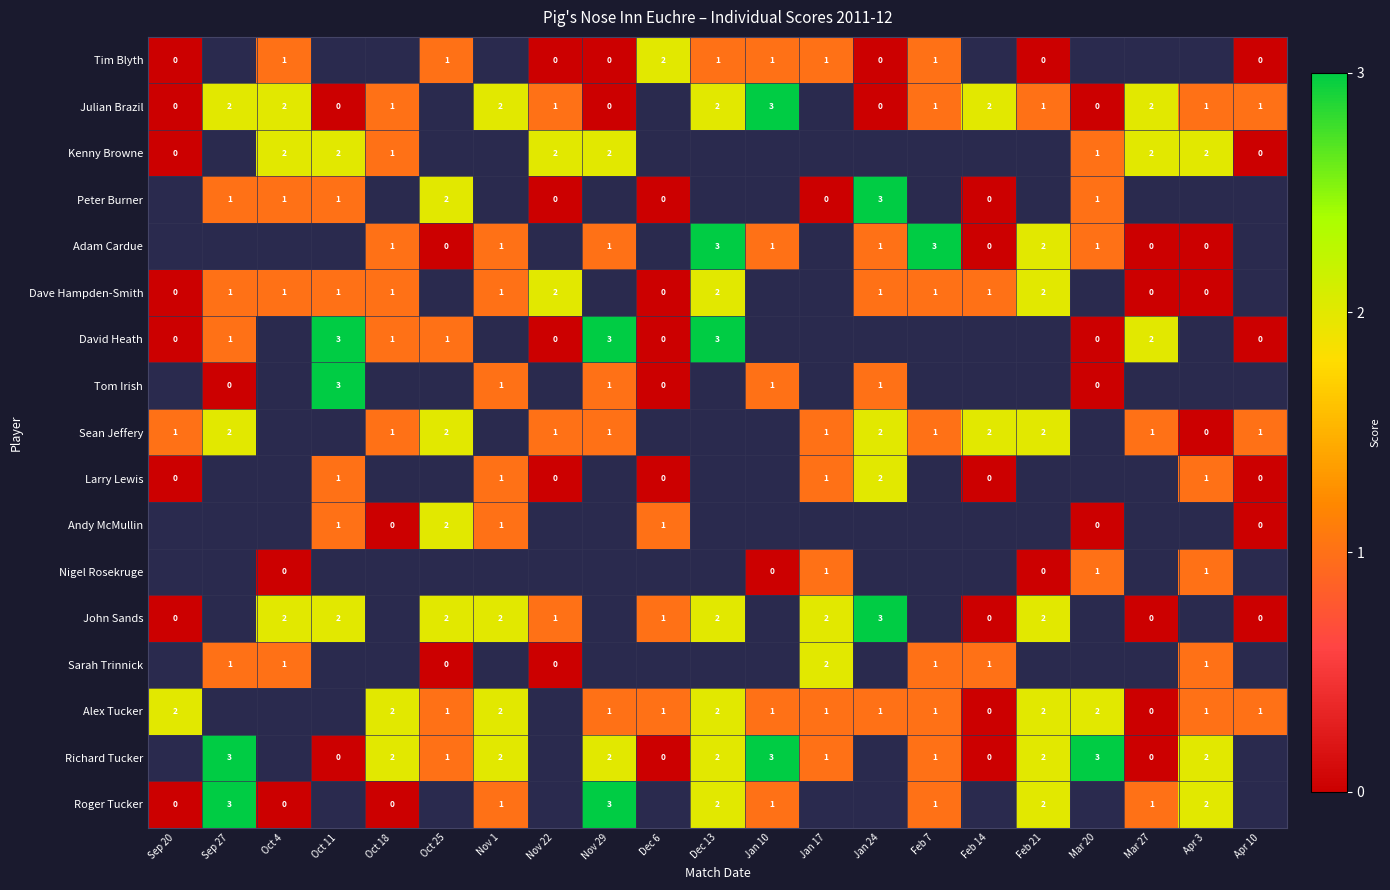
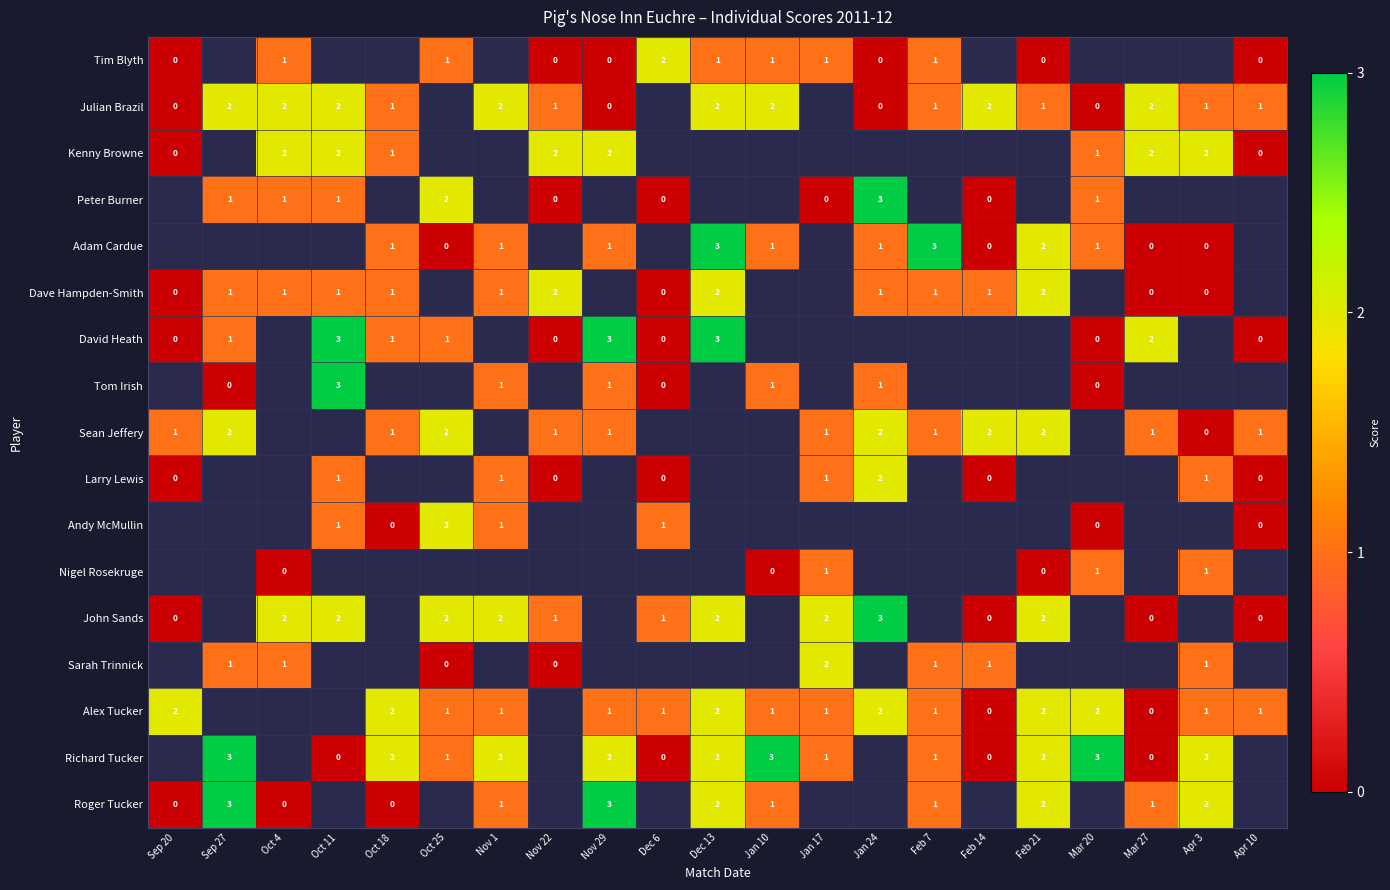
Julian Brazil, Oct 11: 0 -> 2
Julian Brazil, Jan 10: 3 -> 2
Alex Tucker, Nov 1: 2 -> 1
Alex Tucker, Jan 24: 1 -> 2
